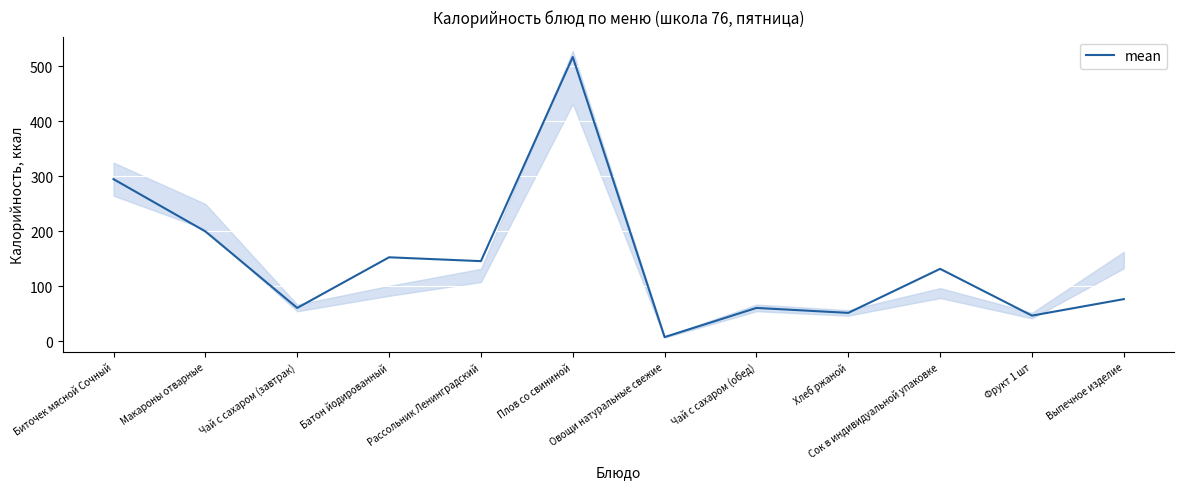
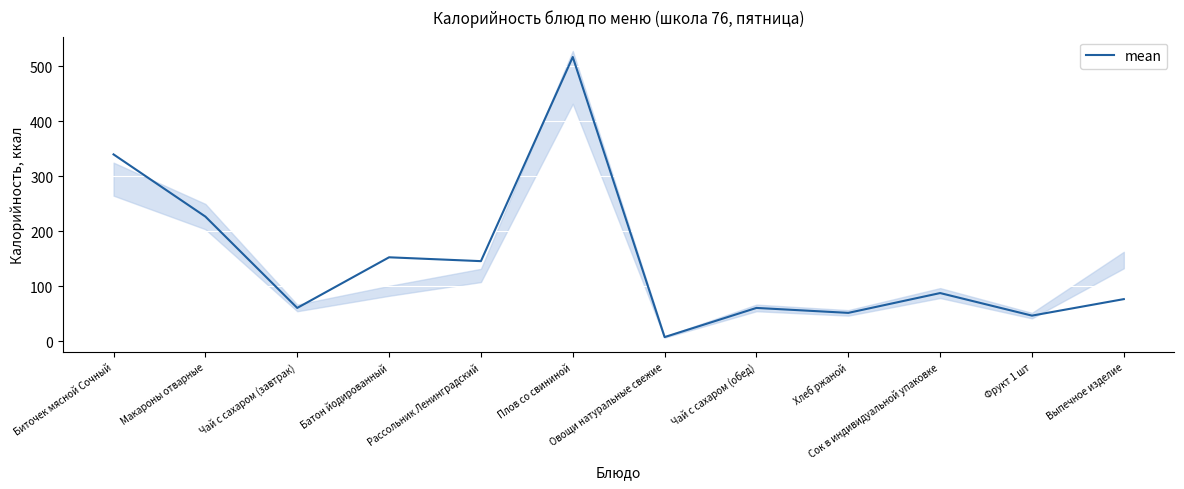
mean, Биточек мясной Сочный: 300 -> 340
mean, Макароны отварные: 200 -> 230
mean, Сок в индивидуальной упаковке: 130 -> 90
